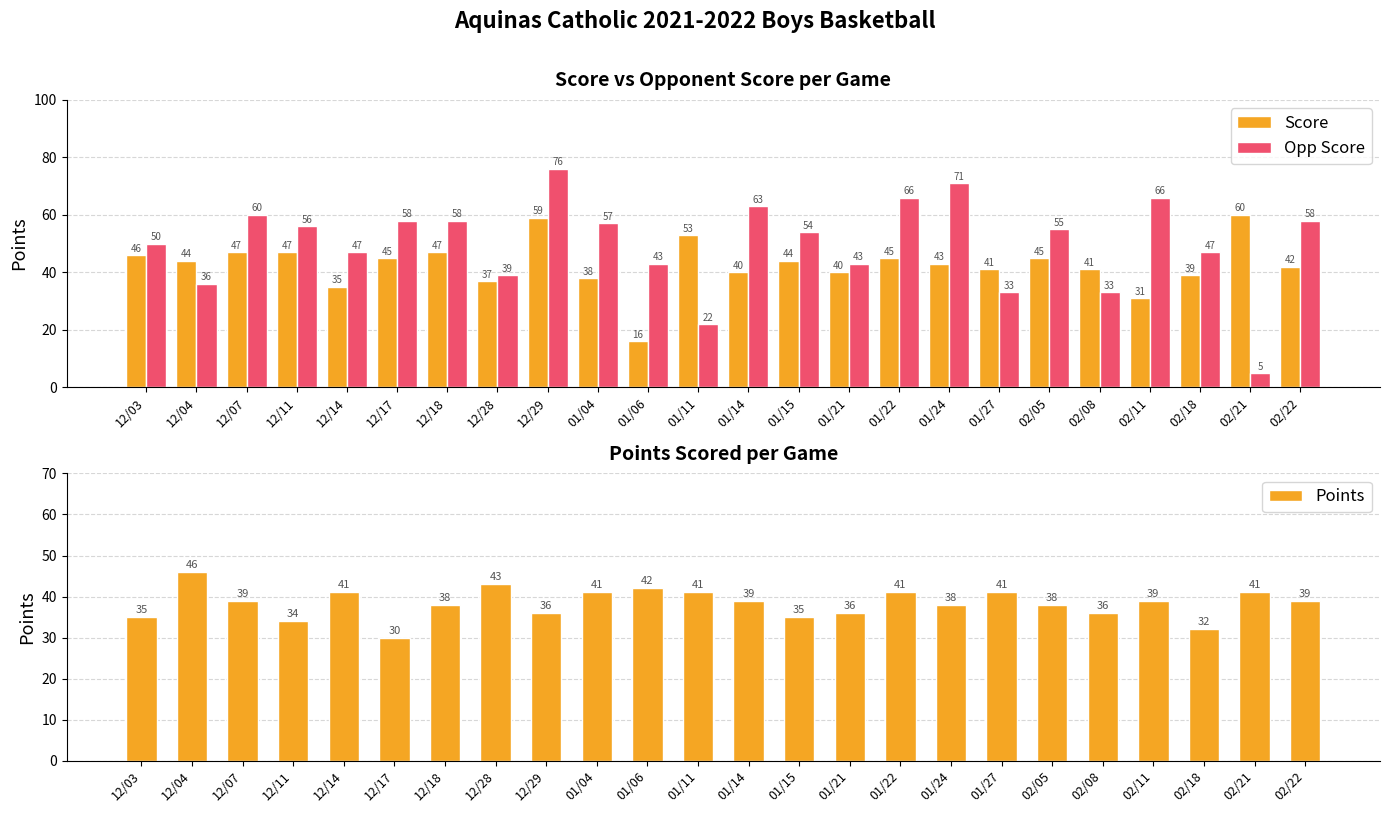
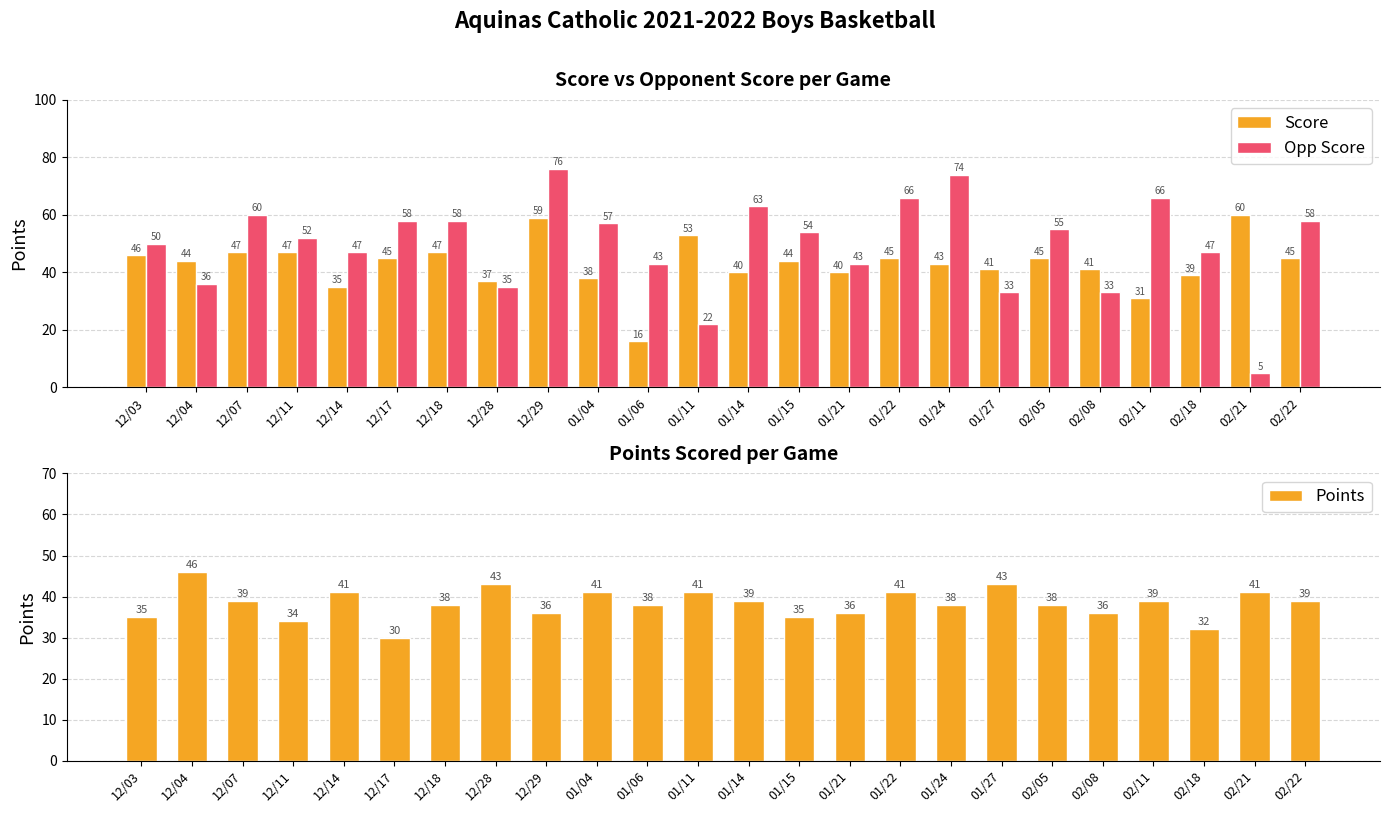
Score vs Opponent Score per Game, Opp Score, 12/11: 56 -> 52
Score vs Opponent Score per Game, Opp Score, 12/28: 39 -> 35
Score vs Opponent Score per Game, Opp Score, 01/24: 71 -> 74
Score vs Opponent Score per Game, Score, 02/22: 42 -> 45
Points Scored per Game, 01/06: 42 -> 38
Points Scored per Game, 01/27: 41 -> 43
